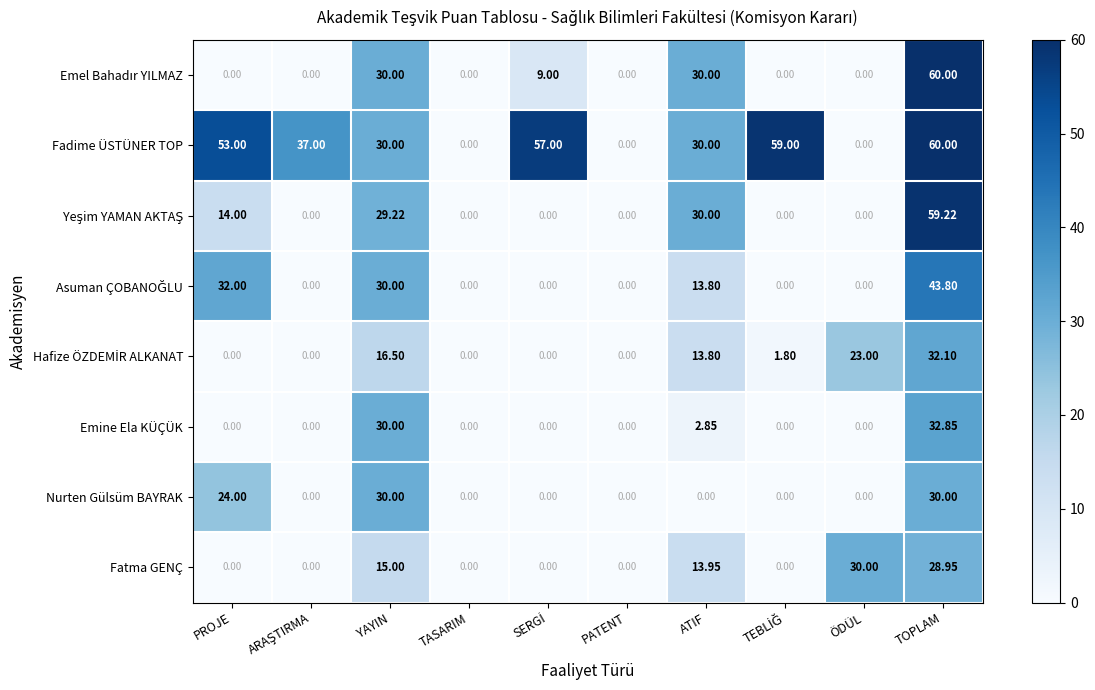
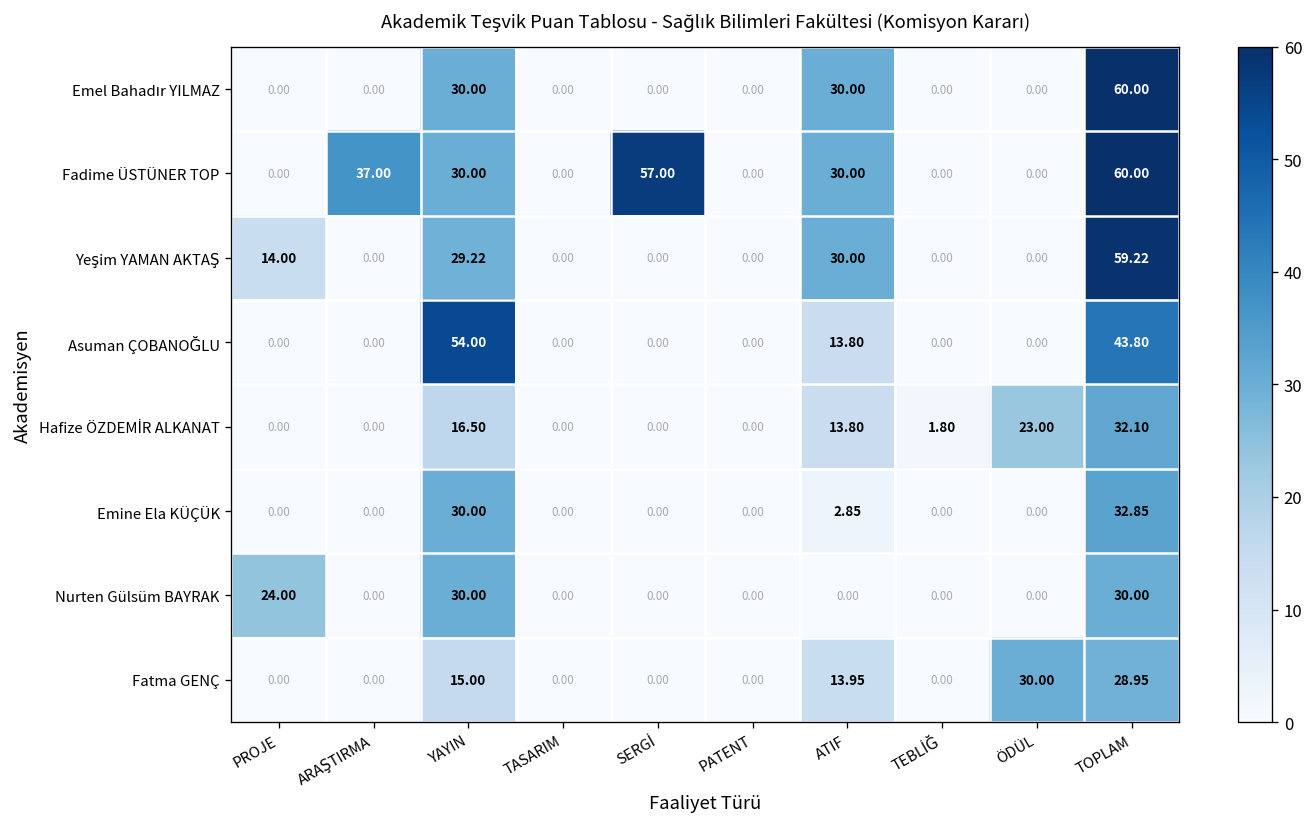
Emel Bahadır YILMAZ, SERGİ: 9.00 -> 0.00
Fadime ÜSTÜNER TOP, PROJE: 53.00 -> 0.00
Fadime ÜSTÜNER TOP, TEBLİĞ: 59.00 -> 0.00
Asuman ÇOBANOĞLU, PROJE: 32.00 -> 0.00
Asuman ÇOBANOĞLU, YAYIN: 30.00 -> 54.00
